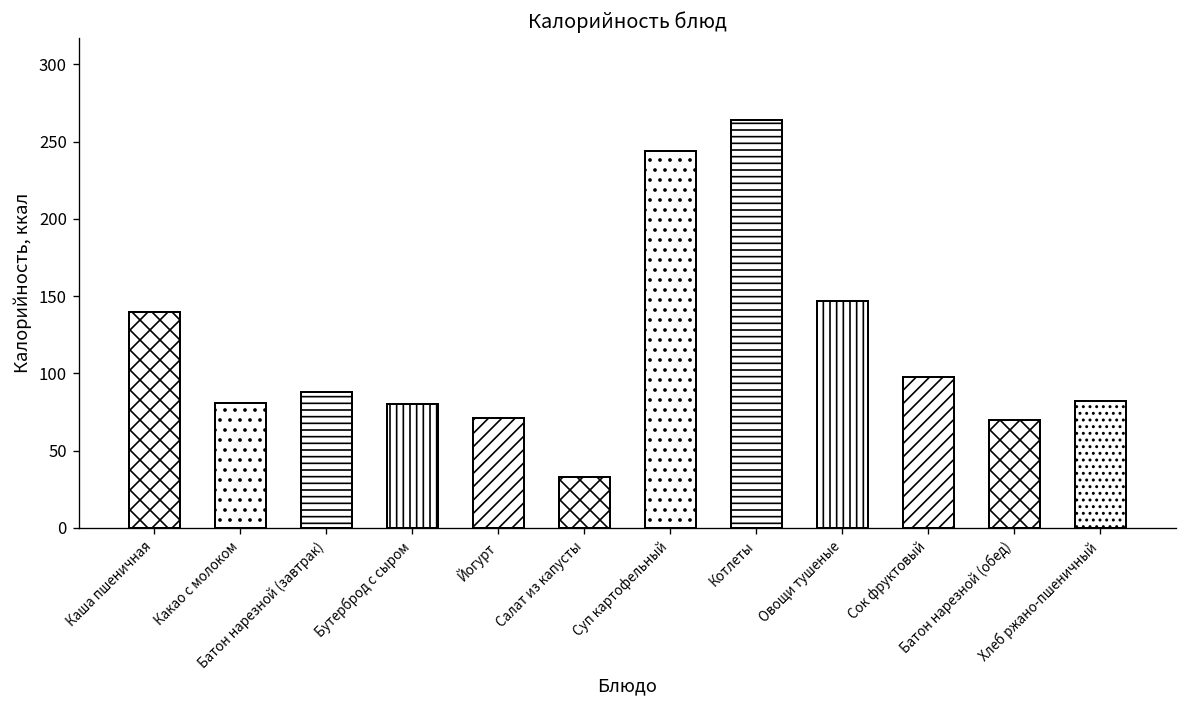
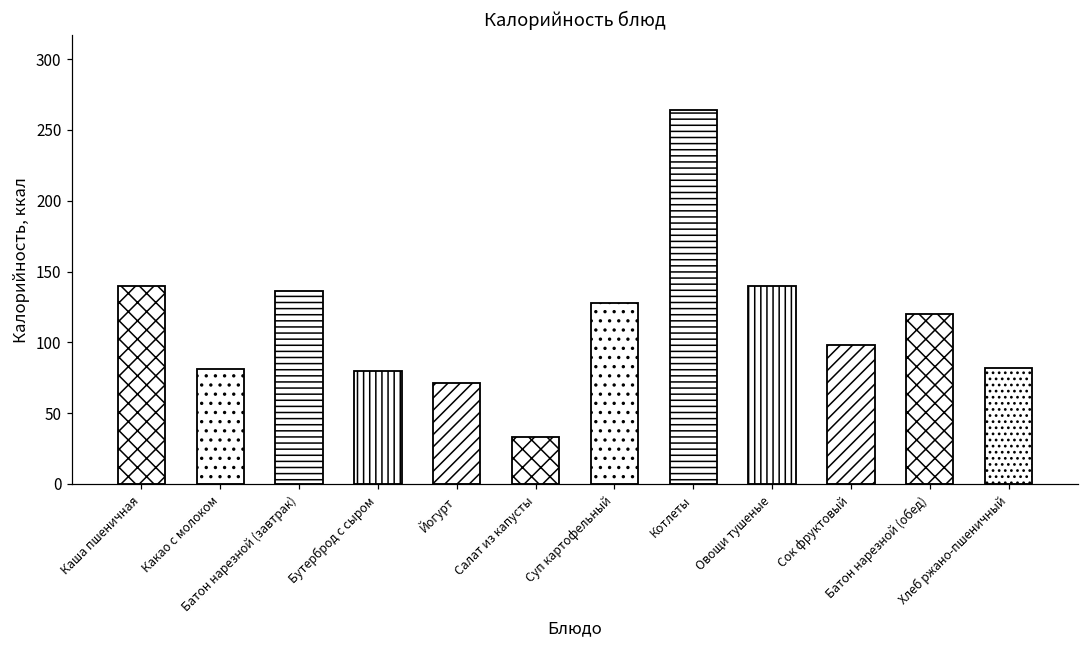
Батон нарезной (завтрак): 88 -> 136
Суп картофельный: 244 -> 128
Овощи тушеные: 147 -> 140
Батон нарезной (обед): 70 -> 120
